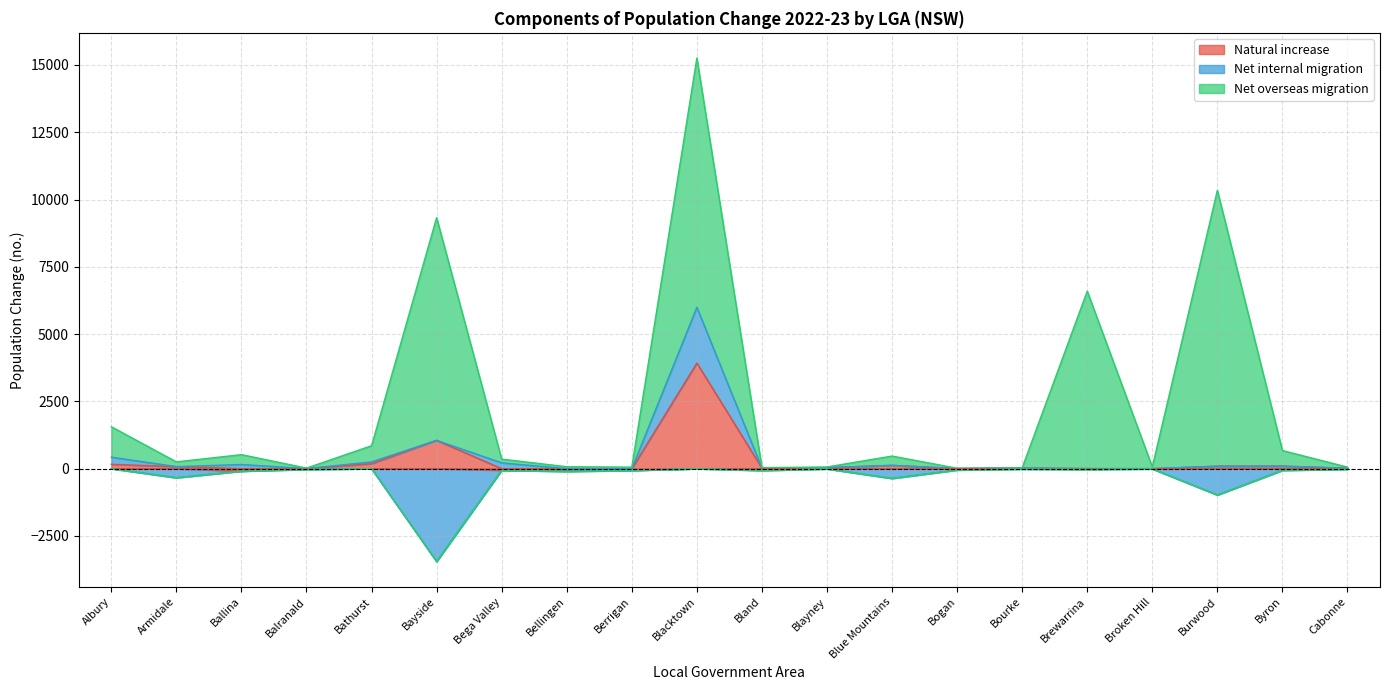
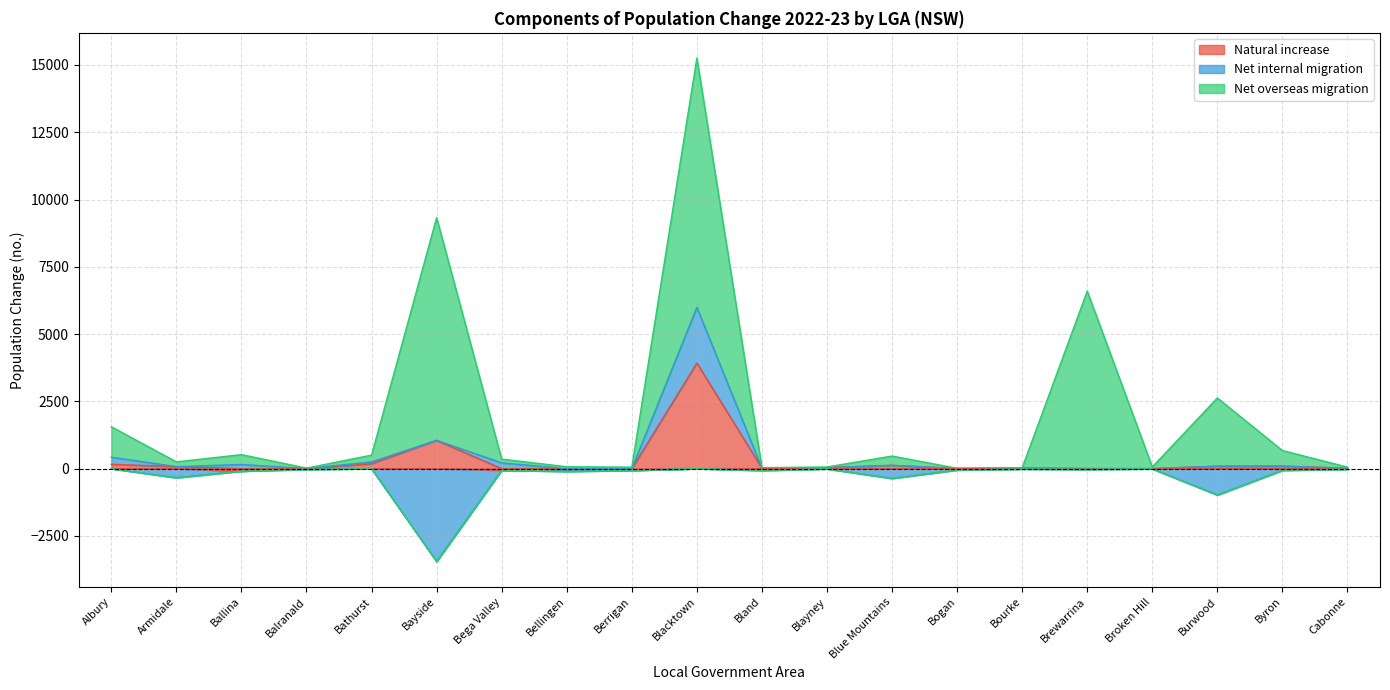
Net overseas migration, Bathurst: 600 -> 300
Net overseas migration, Burwood: 10200 -> 2500
